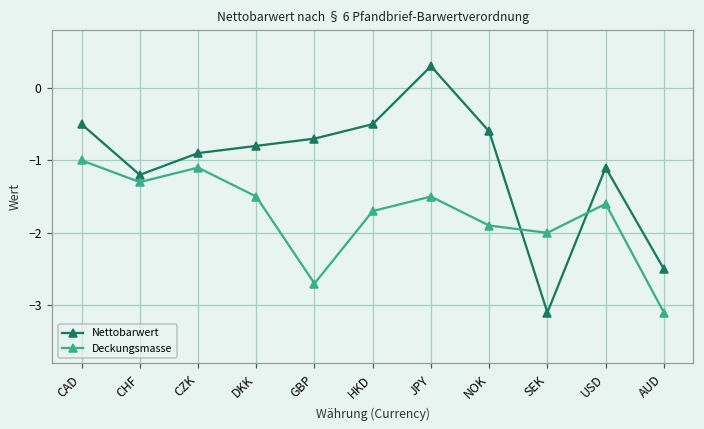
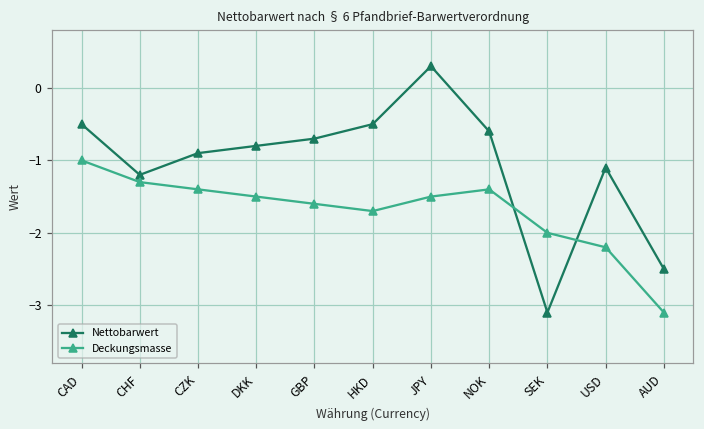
Deckungsmasse, CZK: -1.1 -> -1.4
Deckungsmasse, GBP: -2.7 -> -1.6
Deckungsmasse, NOK: -1.9 -> -1.4
Deckungsmasse, USD: -1.6 -> -2.2
